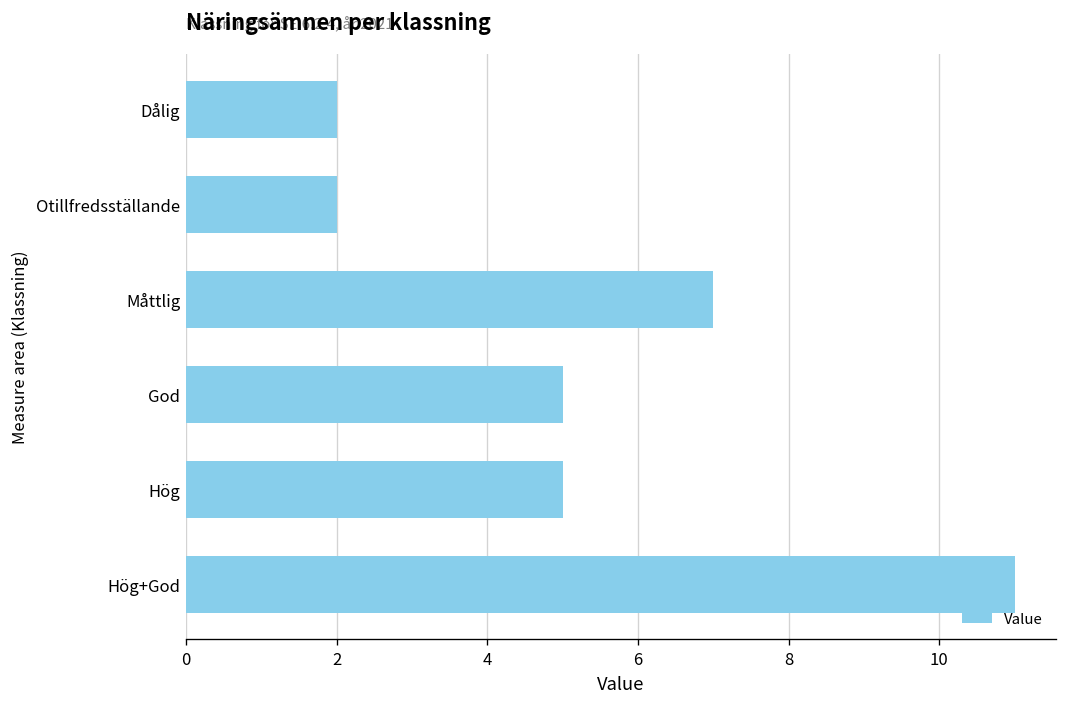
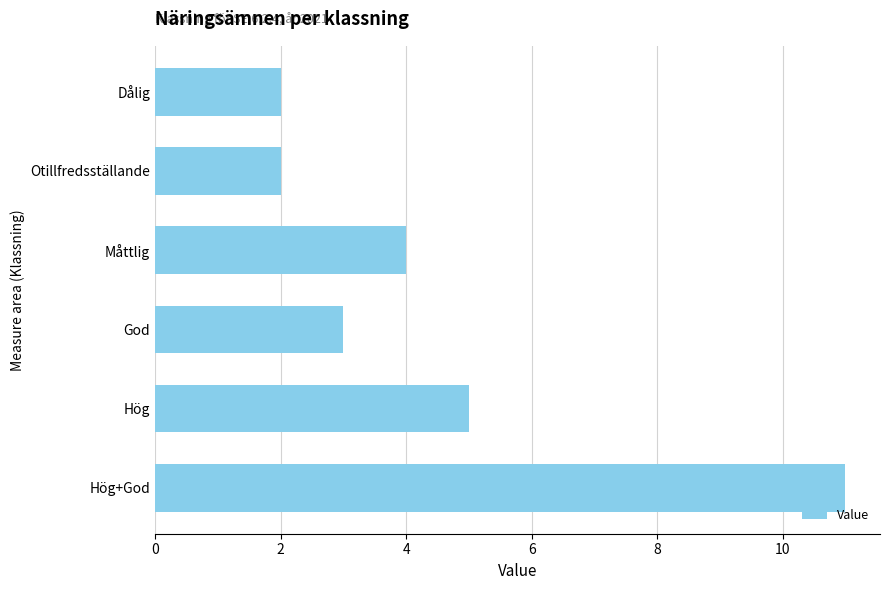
Måttlig: 7 -> 4
God: 5 -> 3
